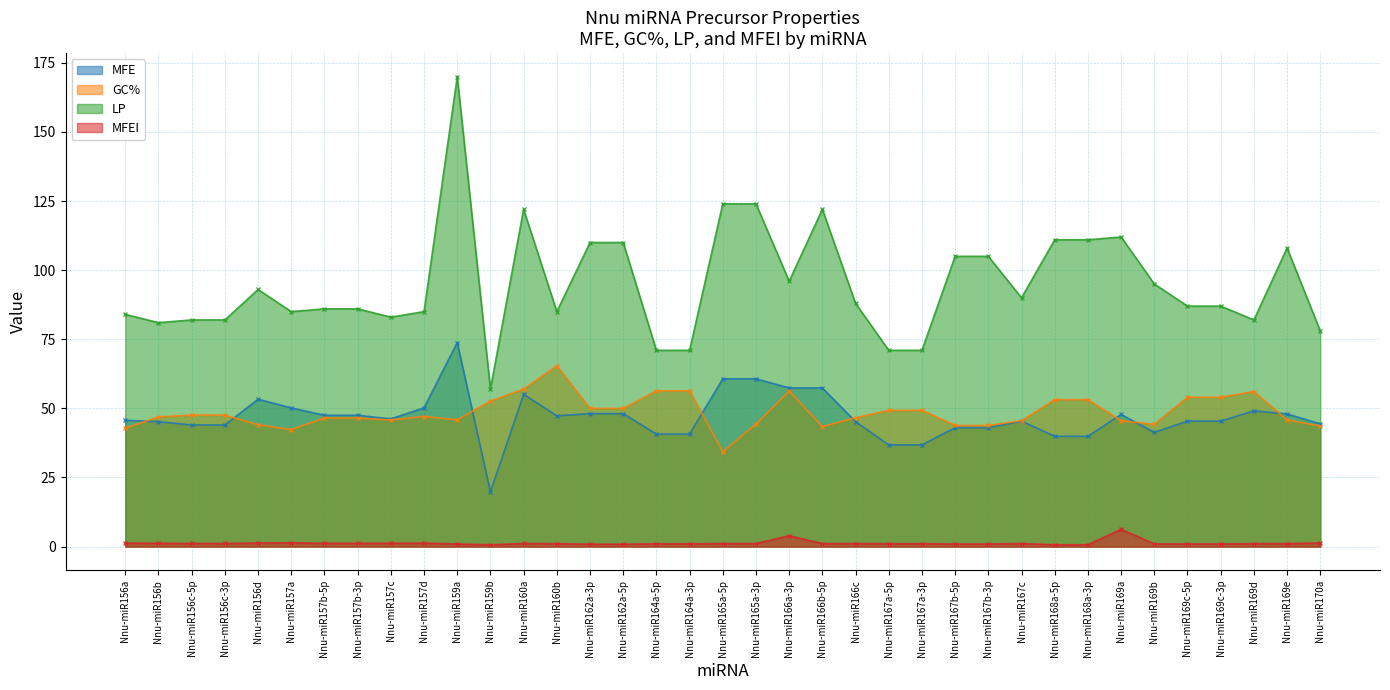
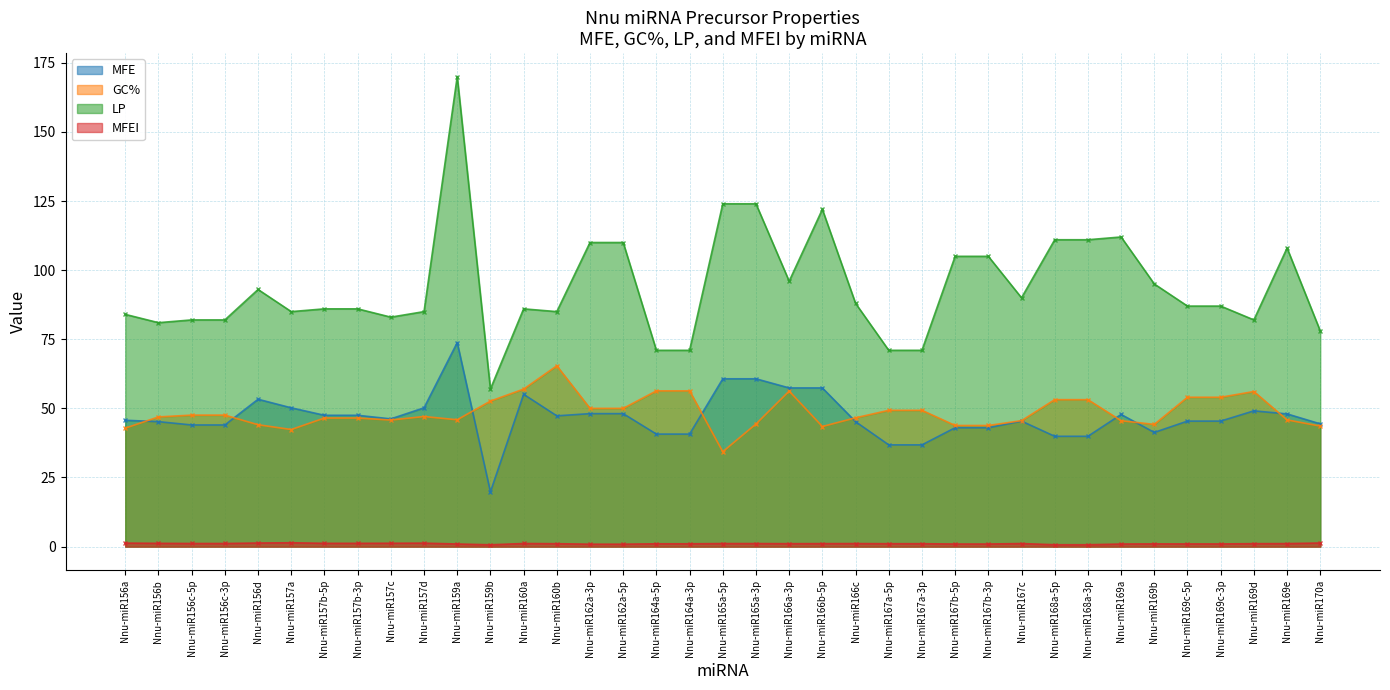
LP, Nnu-miR160a: 122 -> 86
MFEI, Nnu-miR166a-3p: 4 -> 1
MFEI, Nnu-miR169a: 6 -> 1
